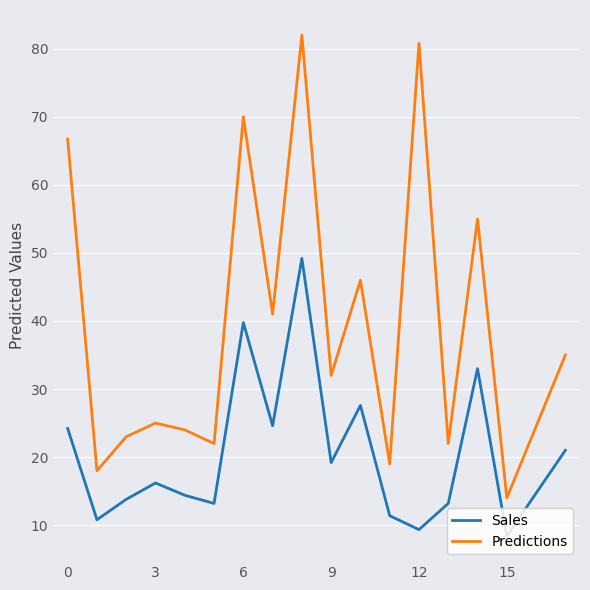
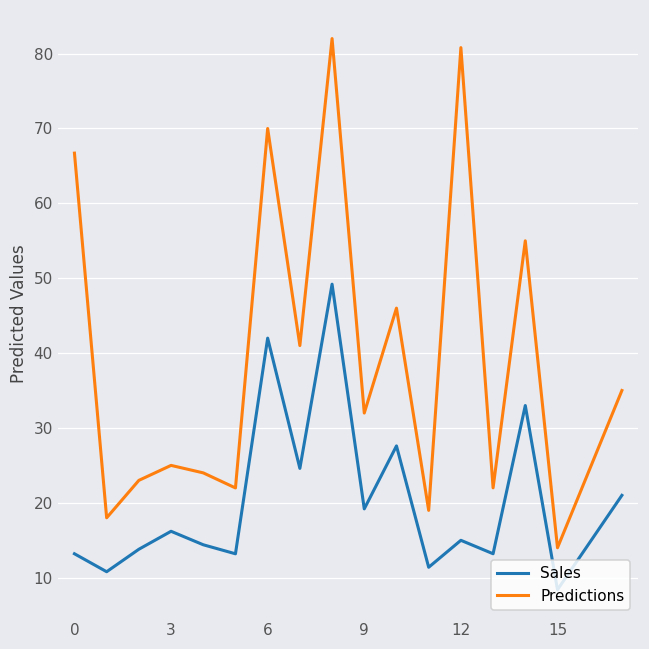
Sales, 0: 24 -> 13
Sales, 6: 40 -> 42
Sales, 12: 9 -> 15
